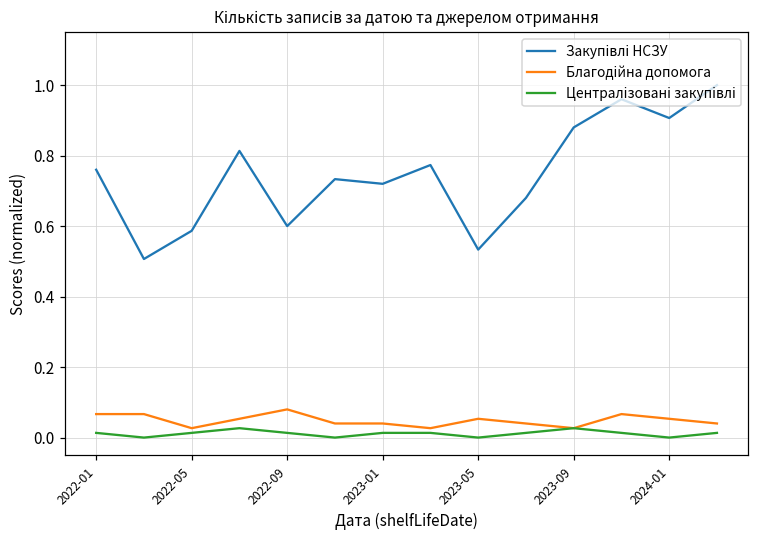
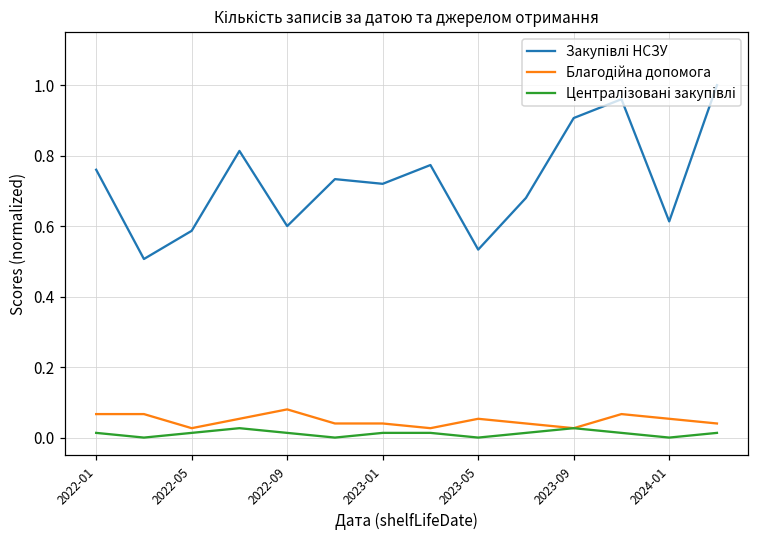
Закупівлі НСЗУ, 2023-09: 0.88 -> 0.91
Закупівлі НСЗУ, 2024-01: 0.91 -> 0.61
